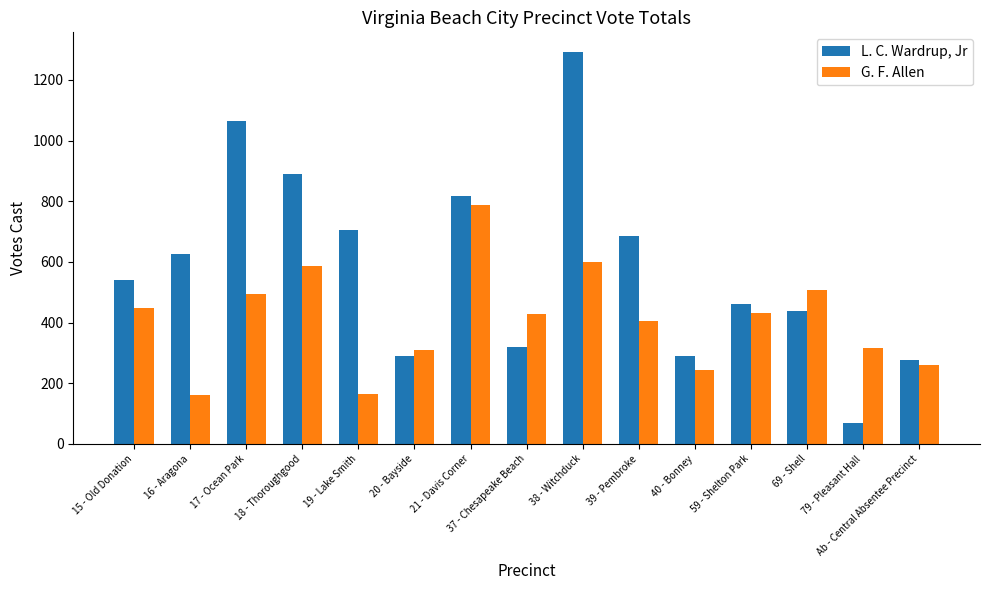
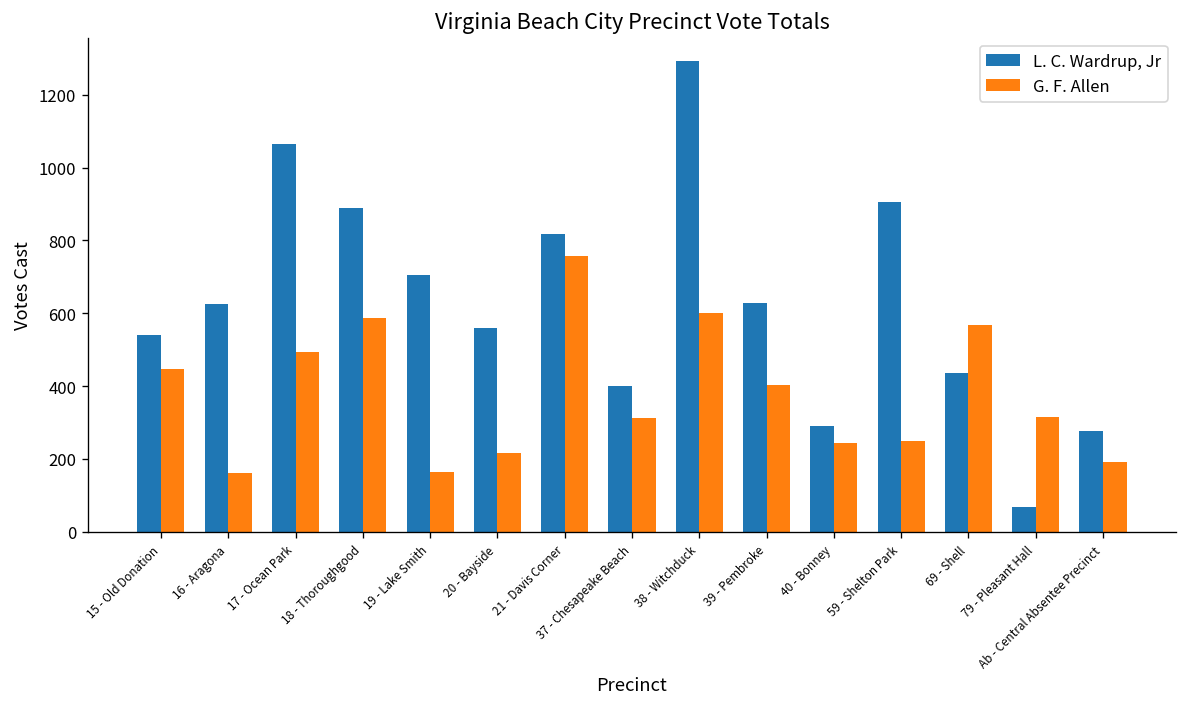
L. C. Wardrup, Jr, 20 - Bayside: 290 -> 560
G. F. Allen, 20 - Bayside: 310 -> 220
G. F. Allen, 21 - Davis Corner: 790 -> 760
L. C. Wardrup, Jr, 37 - Chesapeake Beach: 320 -> 400
G. F. Allen, 37 - Chesapeake Beach: 430 -> 310
L. C. Wardrup, Jr, 39 - Pembroke: 690 -> 630
L. C. Wardrup, Jr, 59 - Shelton Park: 460 -> 910
G. F. Allen, 59 - Shelton Park: 430 -> 250
G. F. Allen, 69 - Shell: 510 -> 570
G. F. Allen, Ab - Central Absentee Precinct: 260 -> 190
